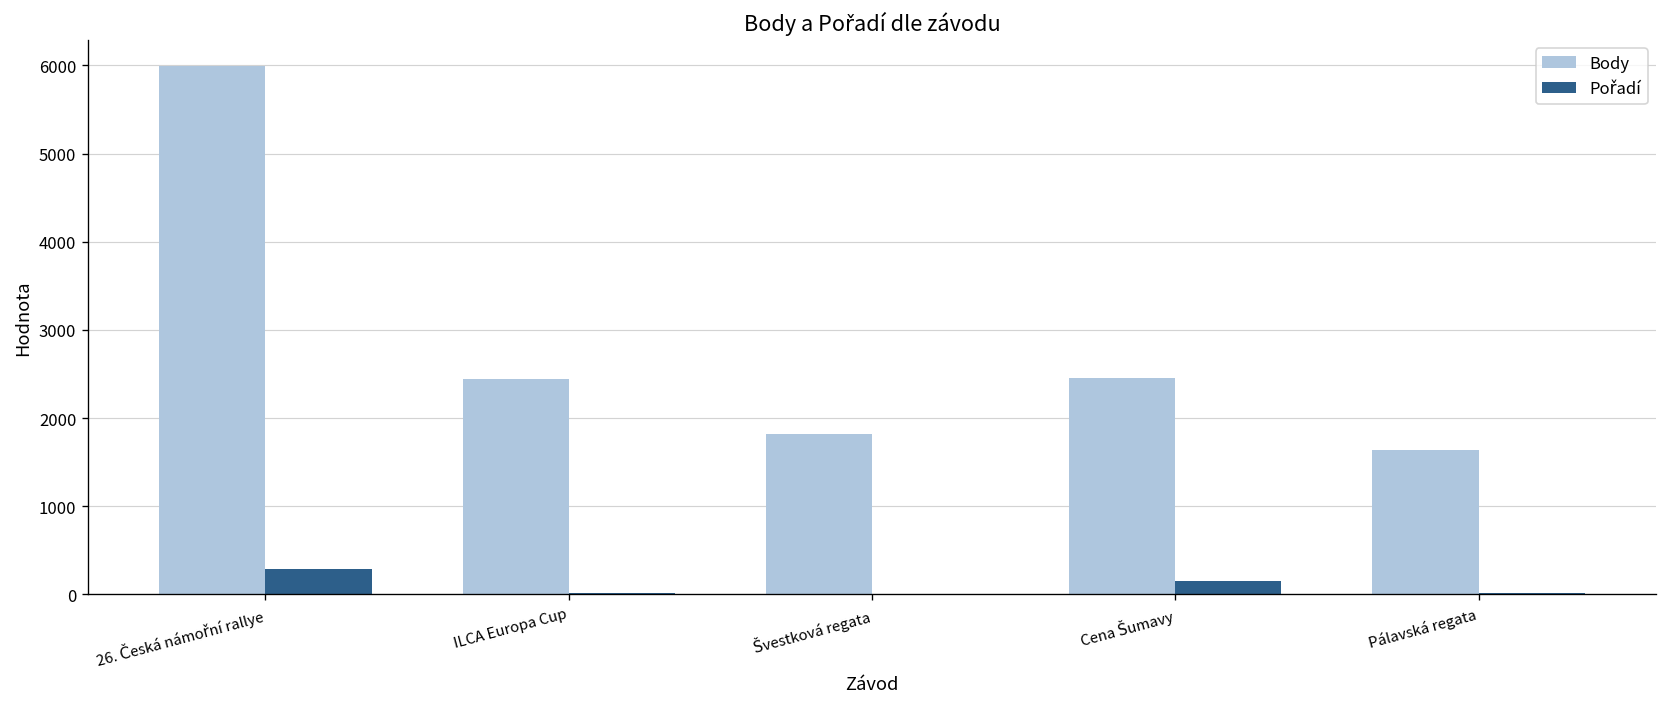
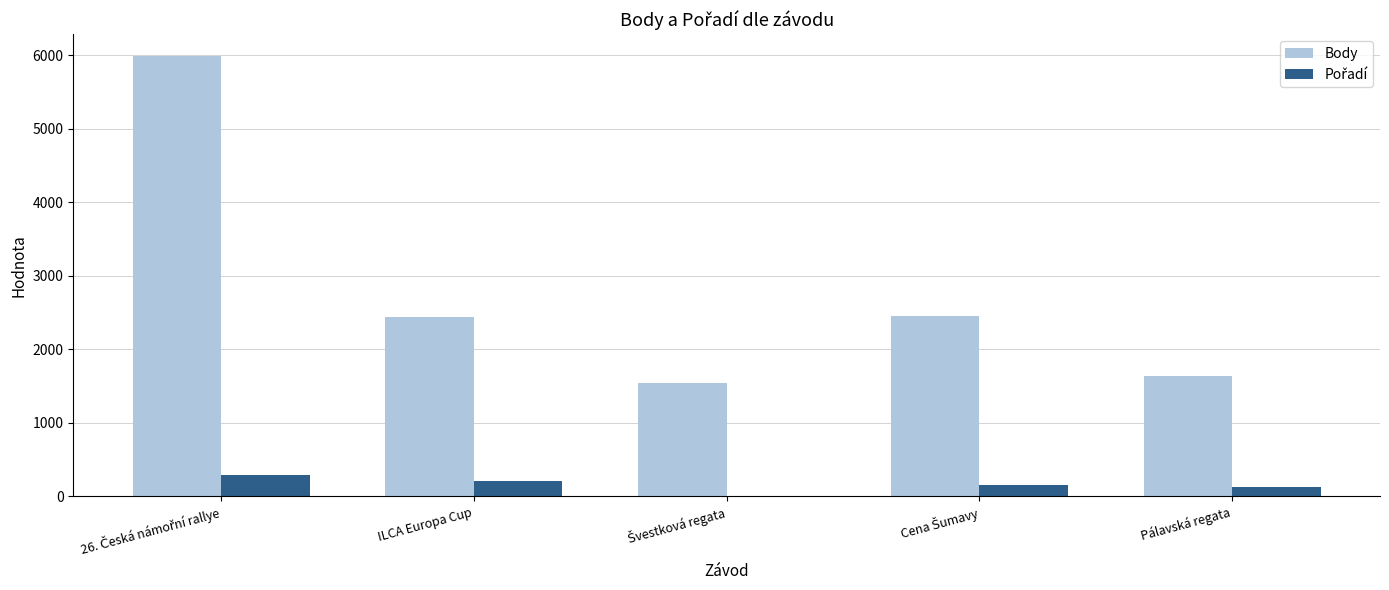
Pořadí, ILCA Europa Cup: 0 -> 200
Body, Švestková regata: 1800 -> 1500
Pořadí, Pálavská regata: 0 -> 100
